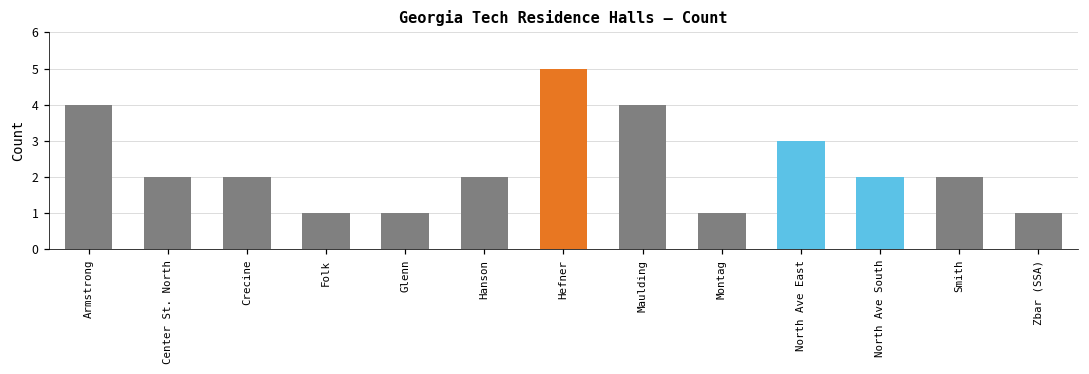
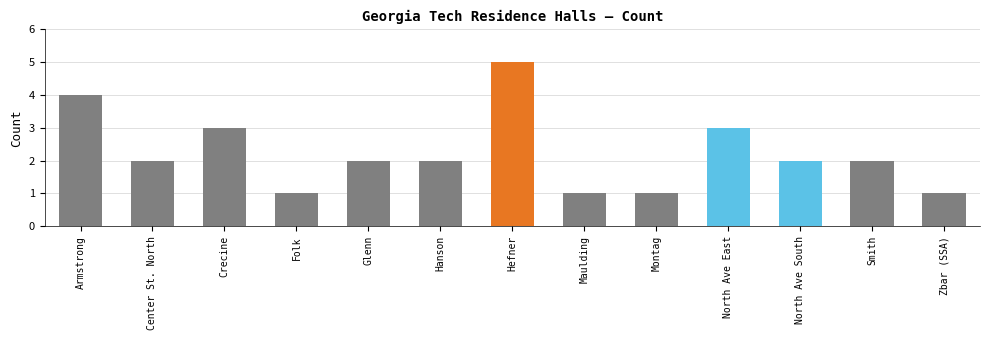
Crecine: 2 -> 3
Glenn: 1 -> 2
Maulding: 4 -> 1
